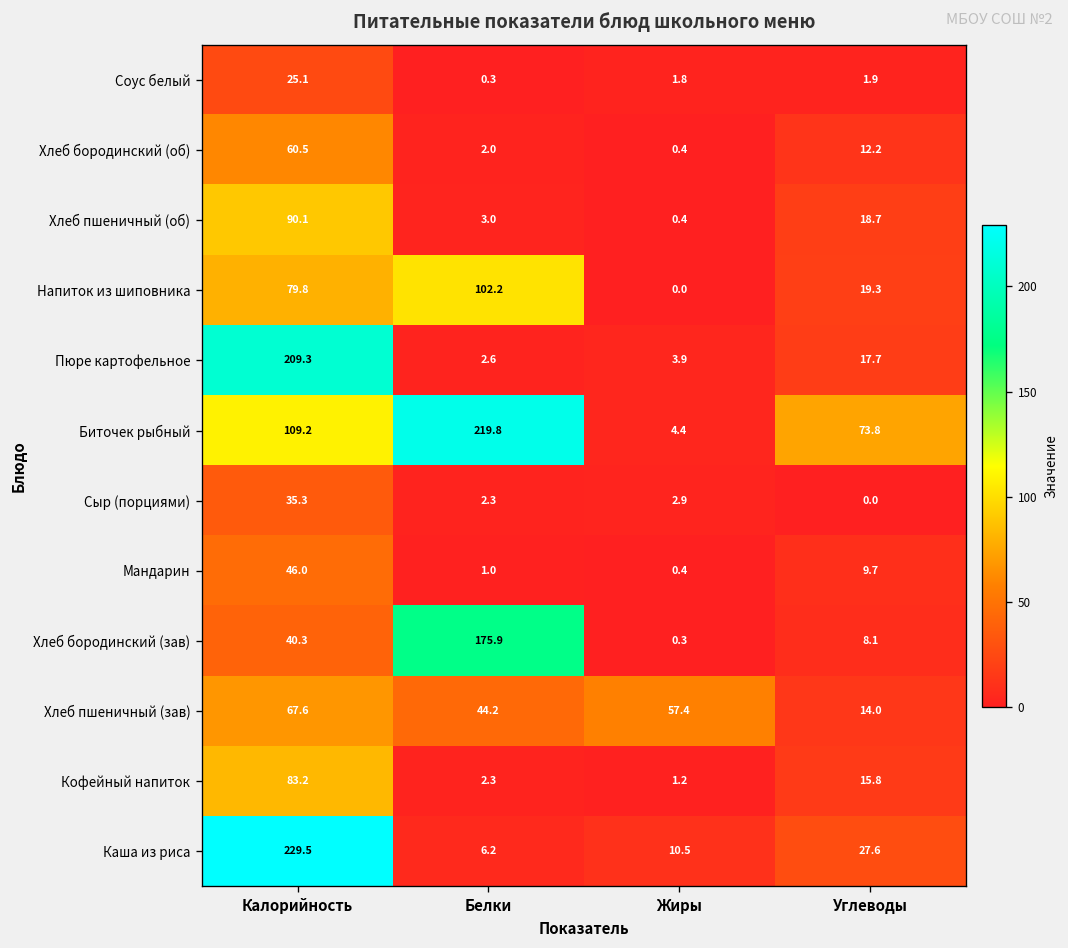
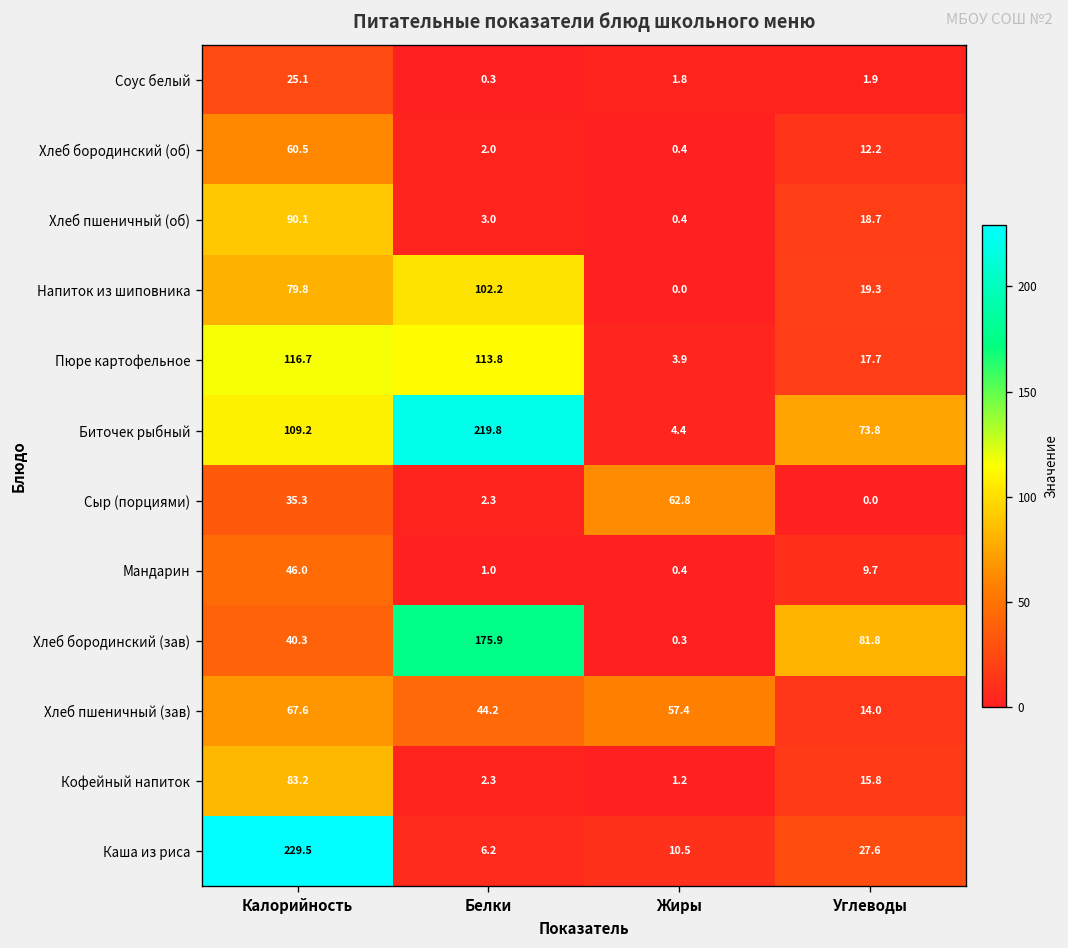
Пюре картофельное, Калорийность: 209.3 -> 116.7
Пюре картофельное, Белки: 2.6 -> 113.8
Сыр (порциями), Жиры: 2.9 -> 62.8
Хлеб бородинский (зав), Углеводы: 8.1 -> 81.8
